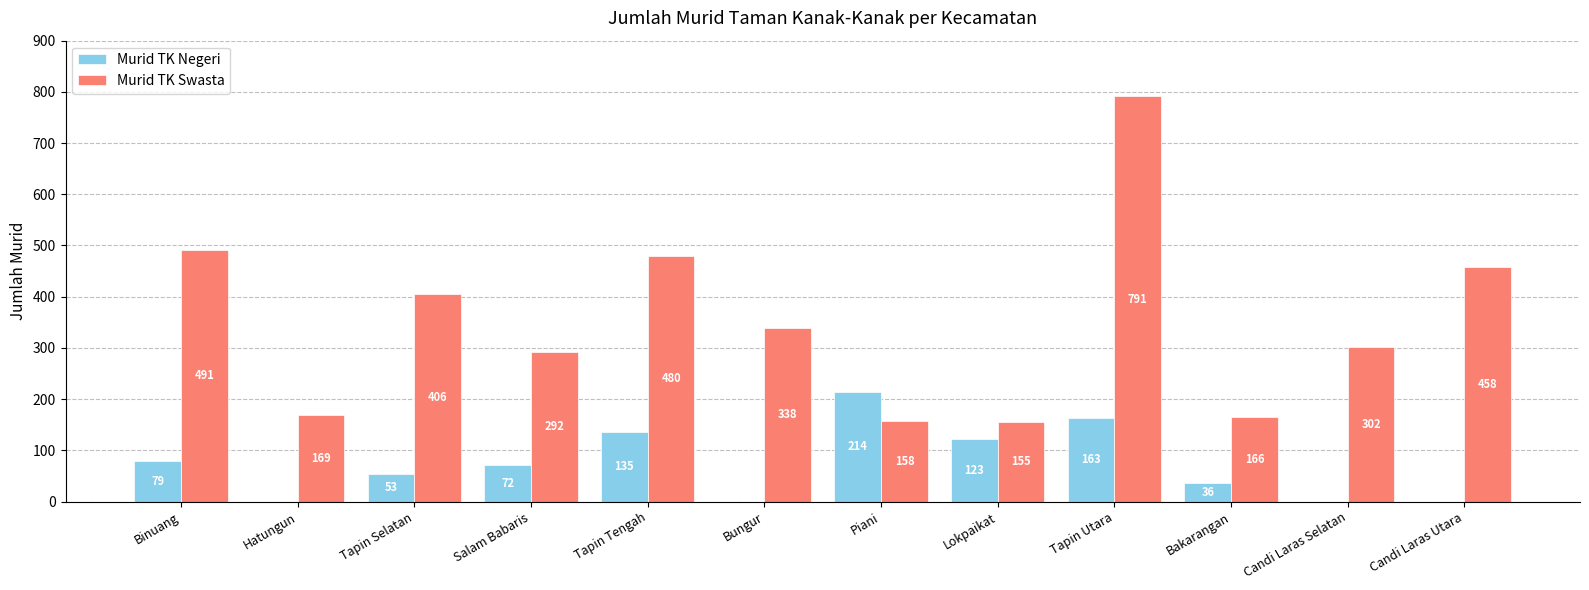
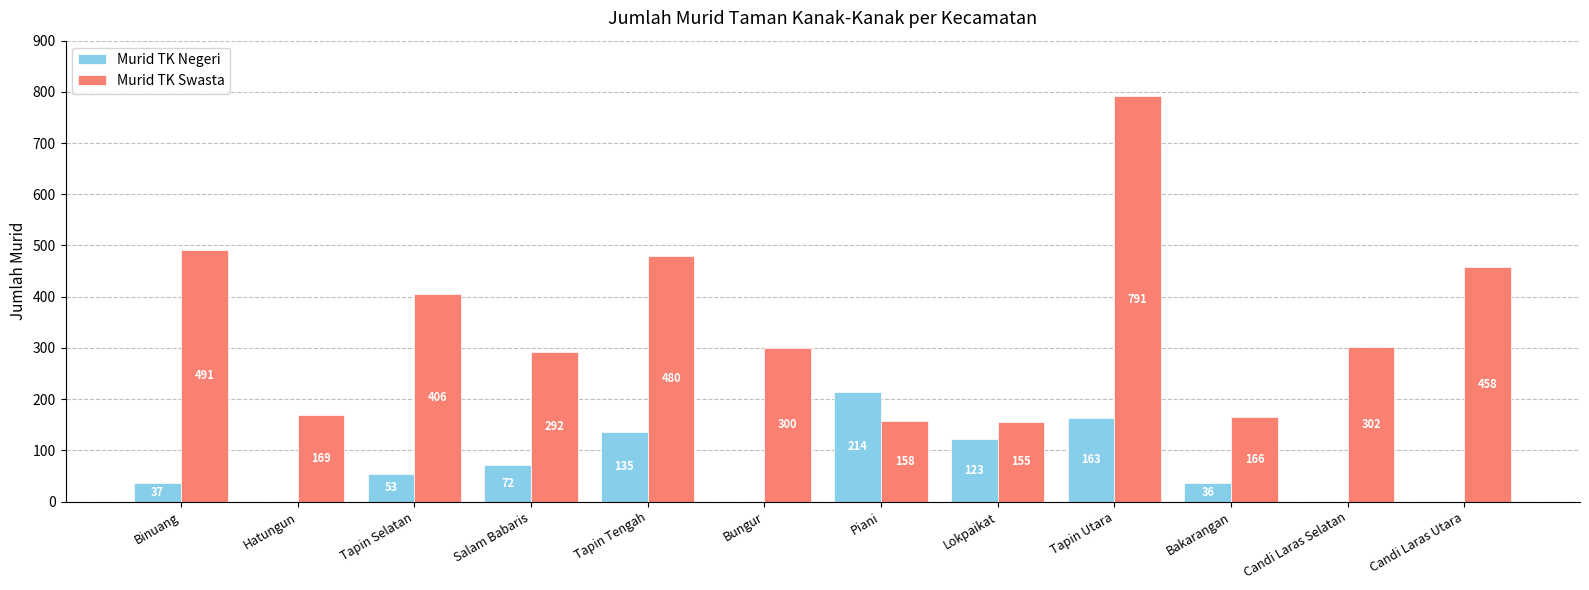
Murid TK Negeri, Binuang: 79 -> 37
Murid TK Swasta, Bungur: 338 -> 300
